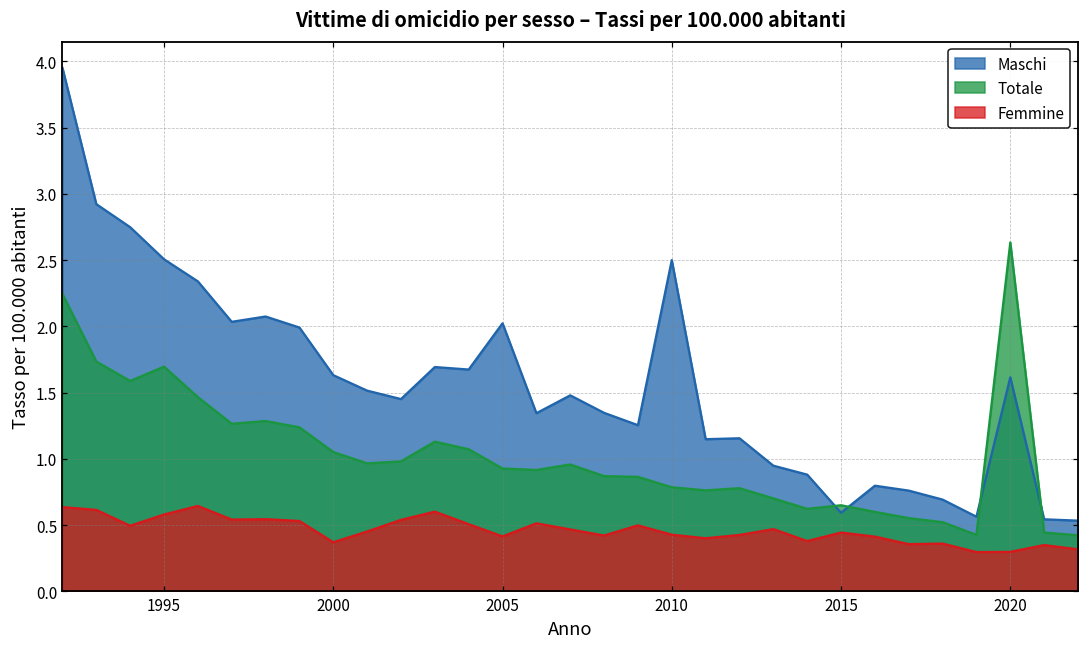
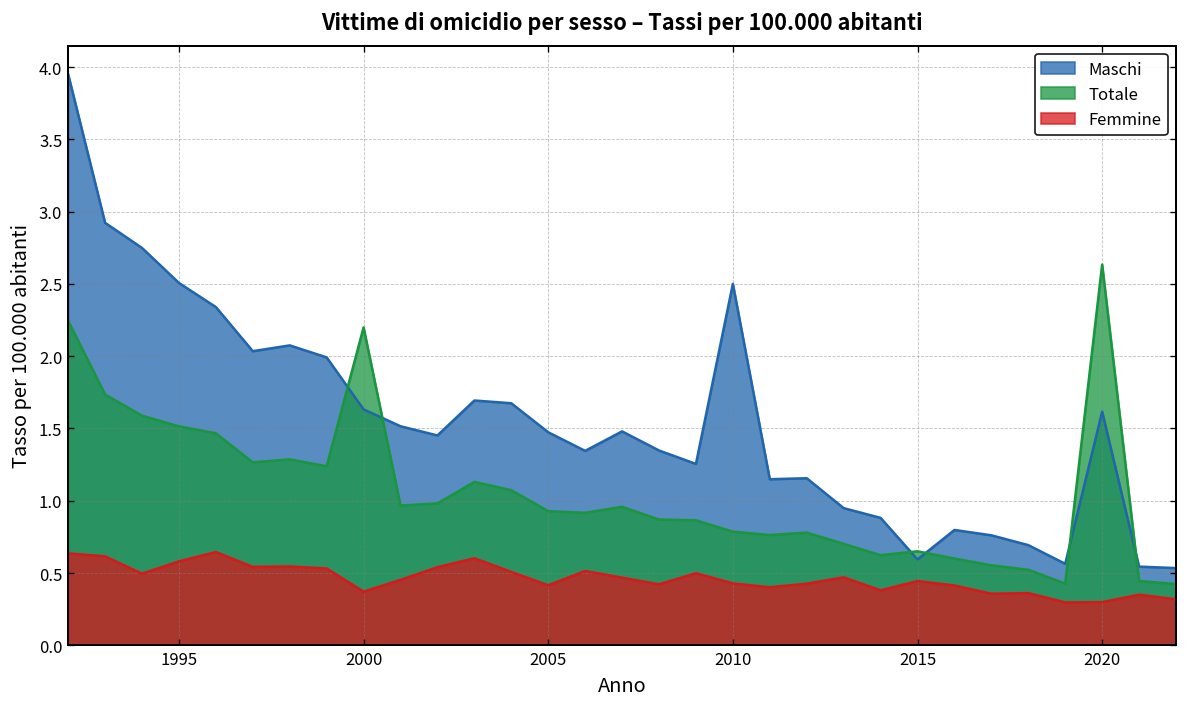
Totale, 1995: 1.70 -> 1.51
Totale, 2000: 1.05 -> 2.20
Maschi, 2005: 2.02 -> 1.47
